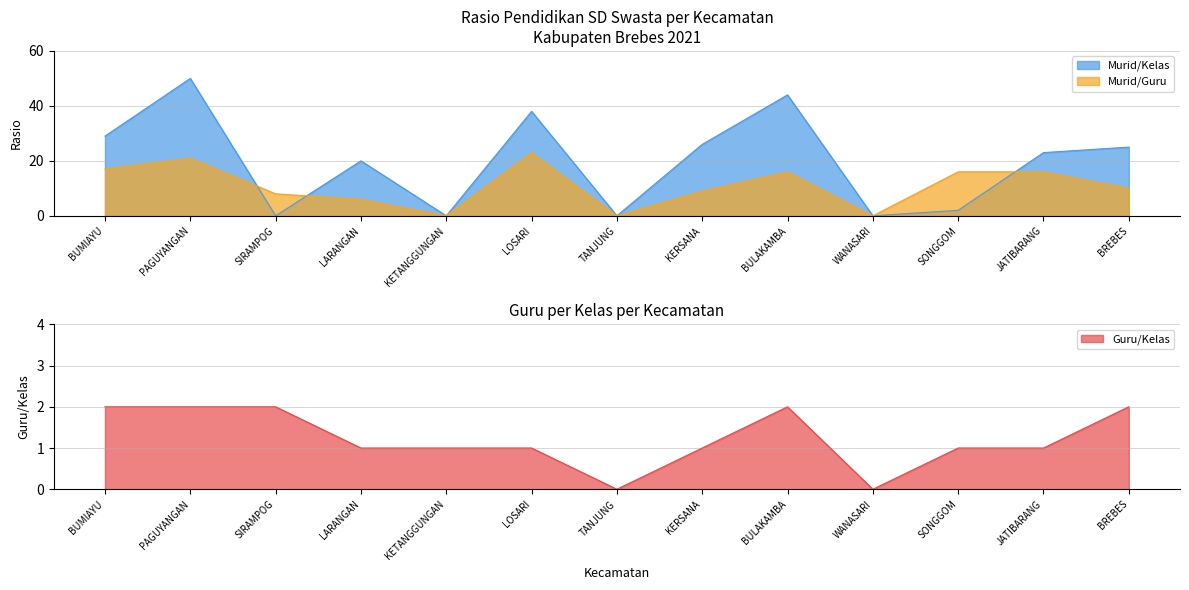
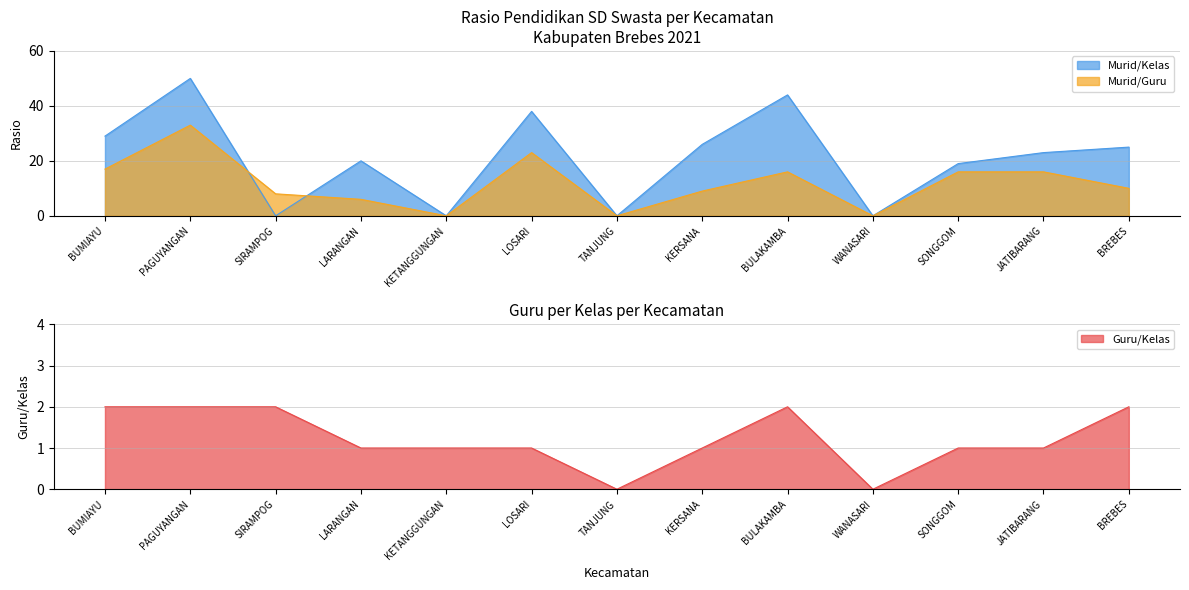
Rasio Pendidikan SD Swasta per Kecamatan Kabupaten Brebes 2021, Murid/Guru, PAGUYANGAN: 21 -> 33
Rasio Pendidikan SD Swasta per Kecamatan Kabupaten Brebes 2021, Murid/Kelas, SONGGOM: 2 -> 19
